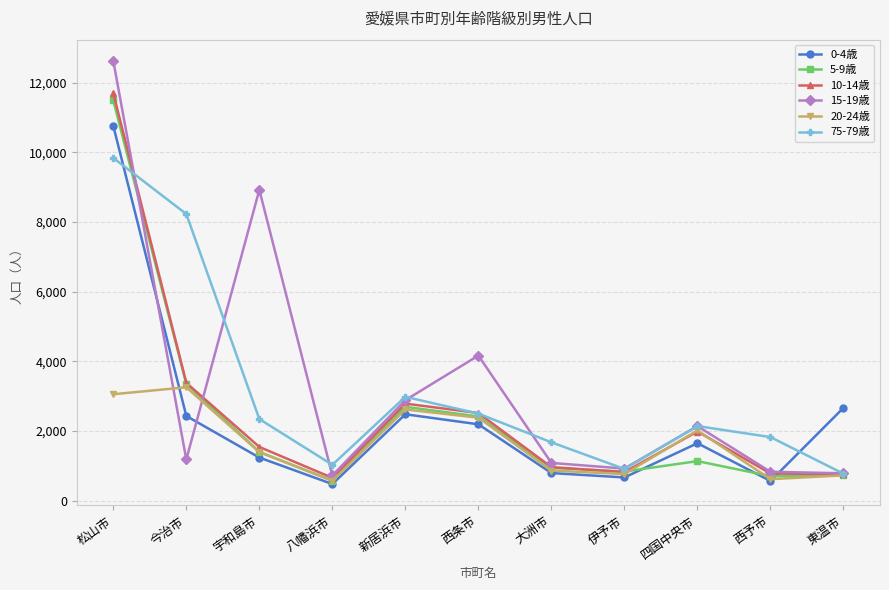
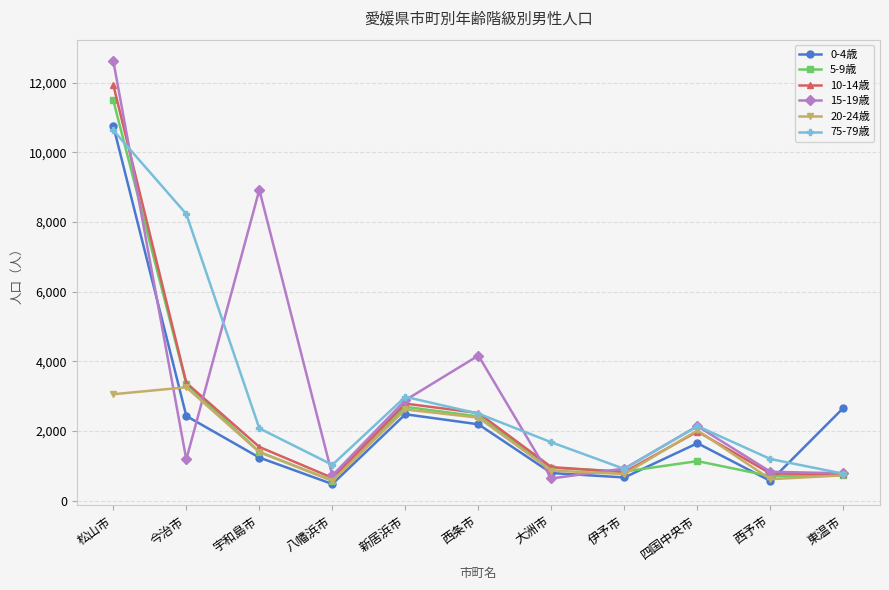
10-14歳, 松山市: 11,700 -> 11,900
75-79歳, 松山市: 9,800 -> 10,600
75-79歳, 宇和島市: 2,300 -> 2,100
15-19歳, 大洲市: 1,100 -> 600
75-79歳, 西予市: 1,800 -> 1,200
